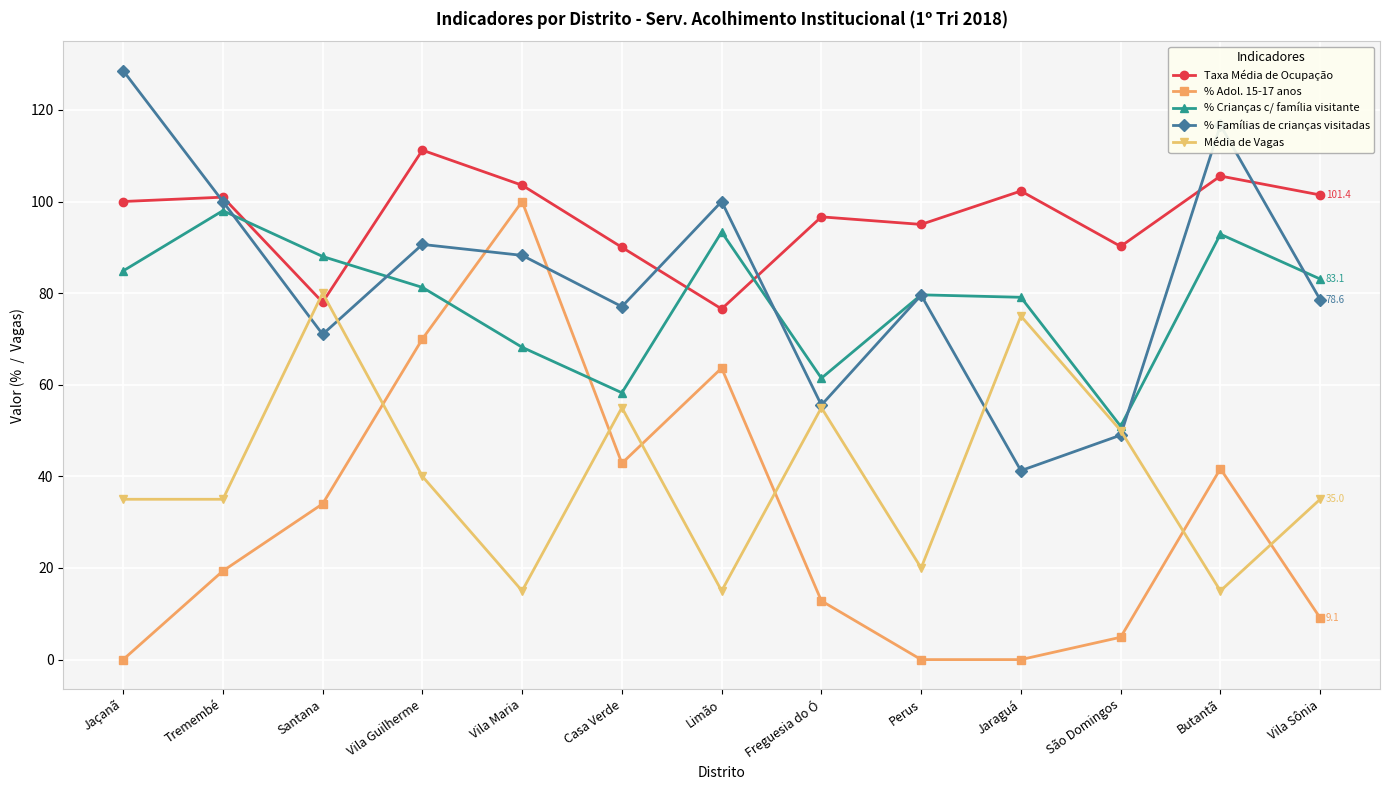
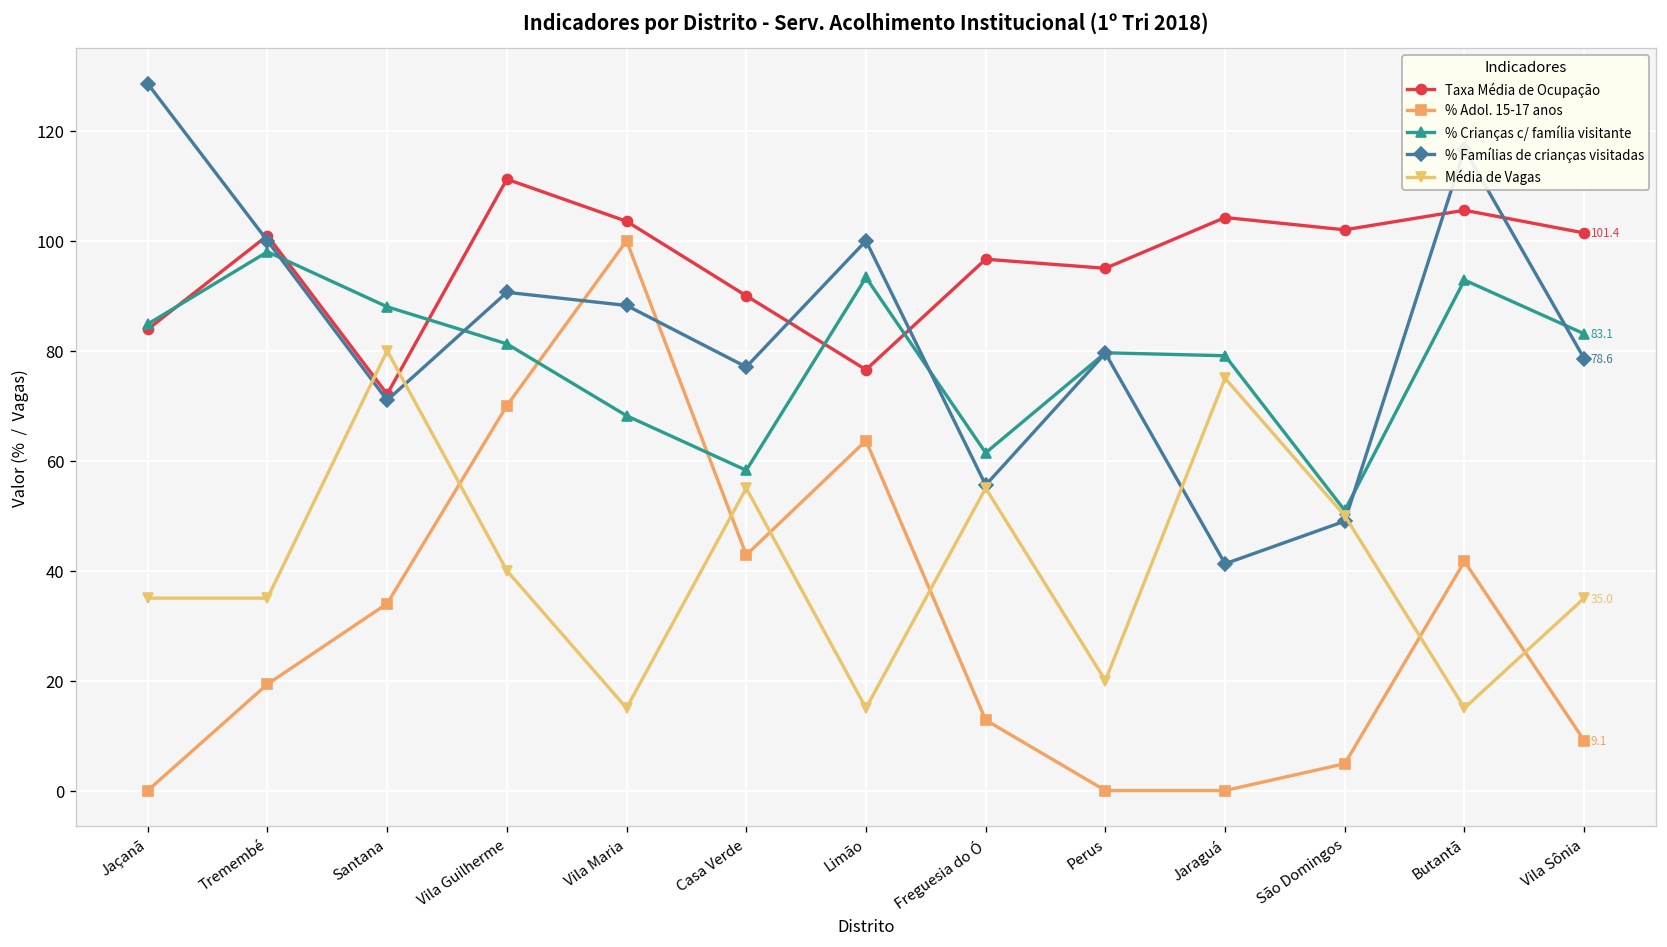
Taxa Média de Ocupação, Jaçanã: 100 -> 84
Taxa Média de Ocupação, Santana: 78 -> 72
Taxa Média de Ocupação, Jaraguá: 102 -> 104
Taxa Média de Ocupação, São Domingos: 90 -> 102
